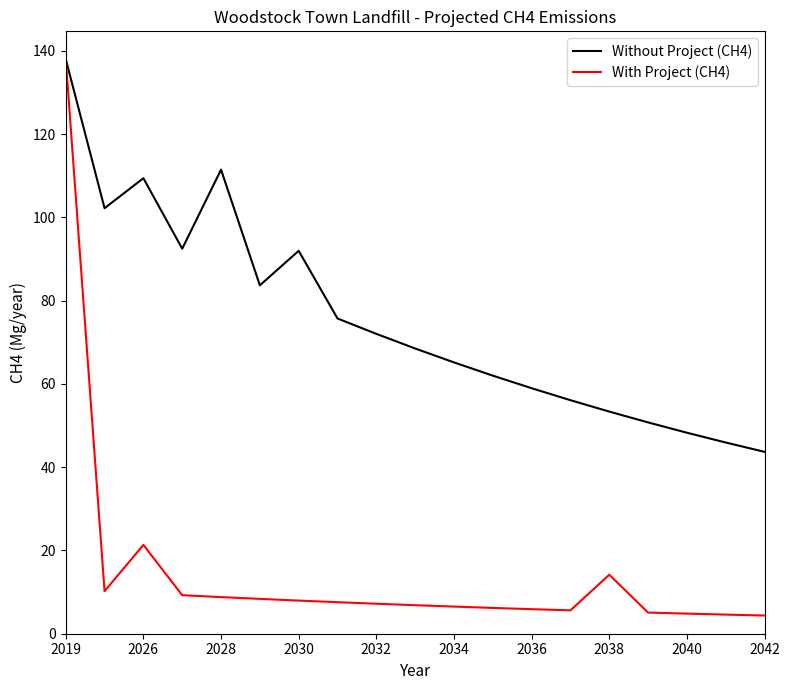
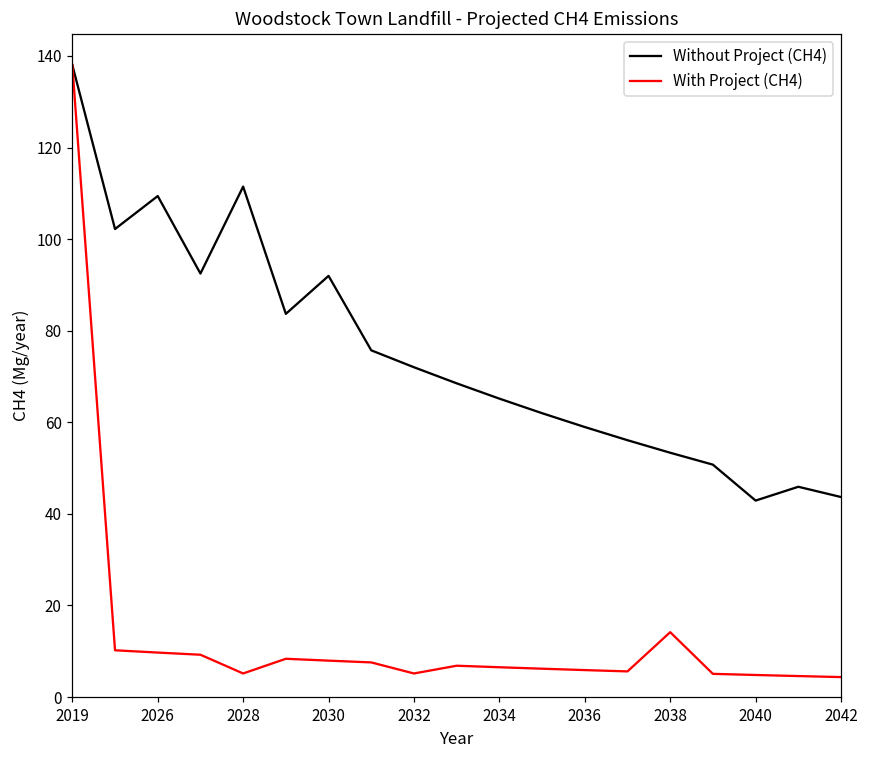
With Project (CH4), 2026: 21 -> 10
With Project (CH4), 2028: 9 -> 5
With Project (CH4), 2032: 7 -> 5
Without Project (CH4), 2040: 48 -> 43
